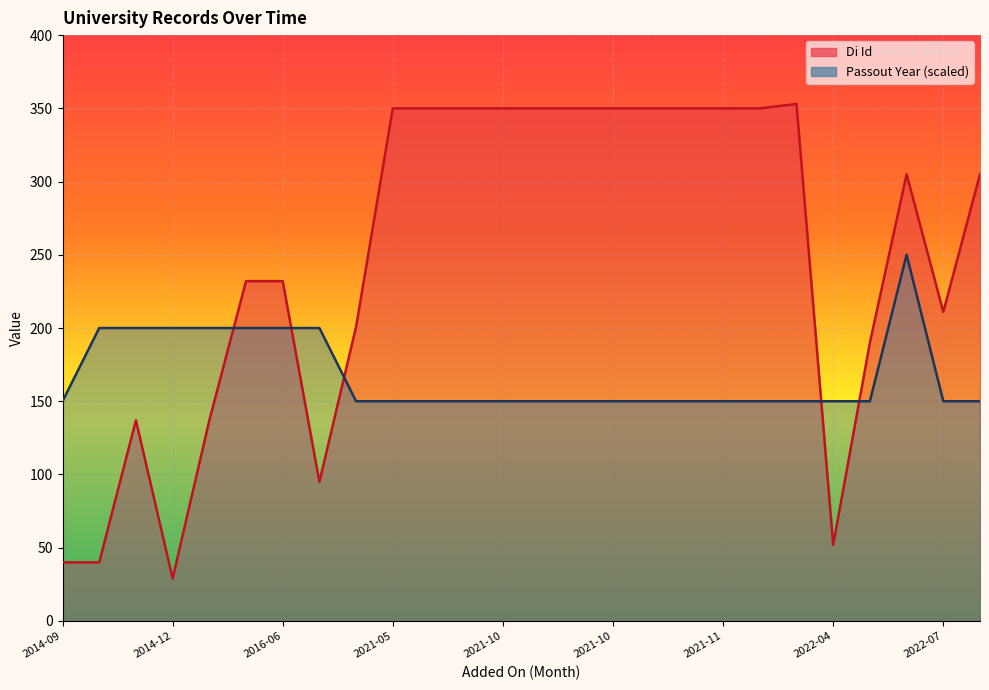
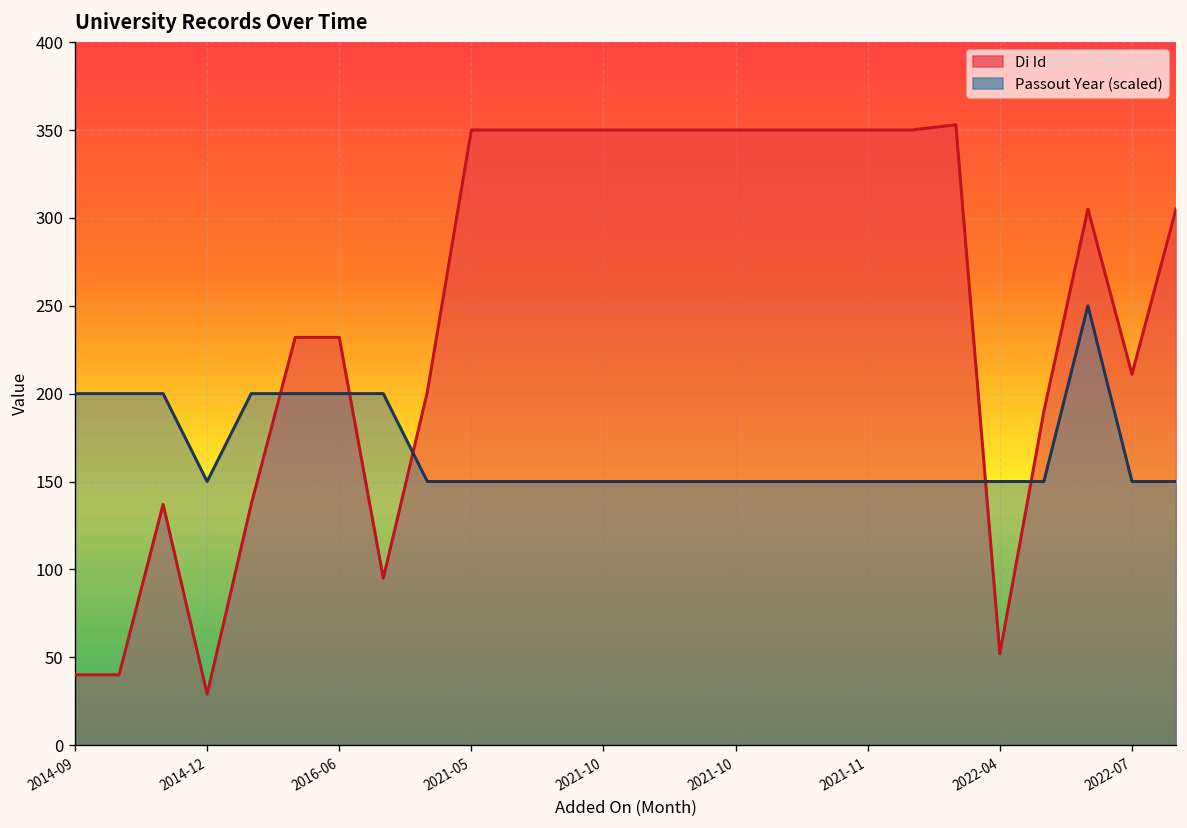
Passout Year (scaled), 2014-09: 150 -> 200
Passout Year (scaled), 2014-12: 200 -> 150
